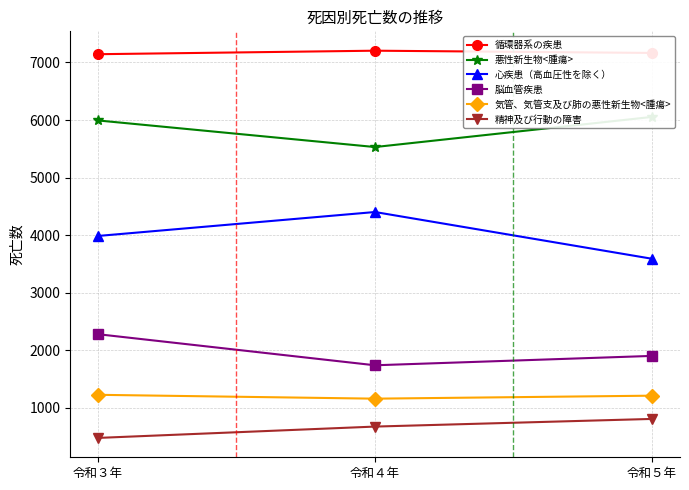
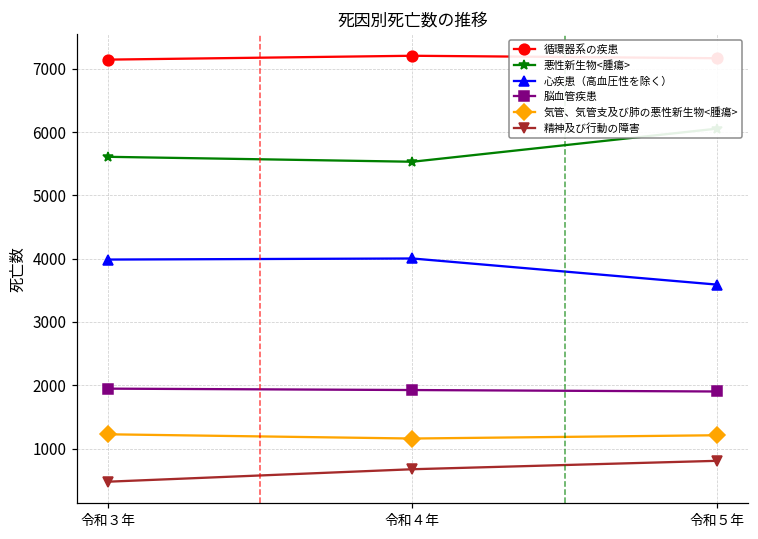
悪性新生物<腫瘍>, 令和３年: 6000 -> 5600
脳血管疾患, 令和３年: 2300 -> 1900
心疾患（高血圧性を除く）, 令和４年: 4400 -> 4000
脳血管疾患, 令和４年: 1700 -> 1900
